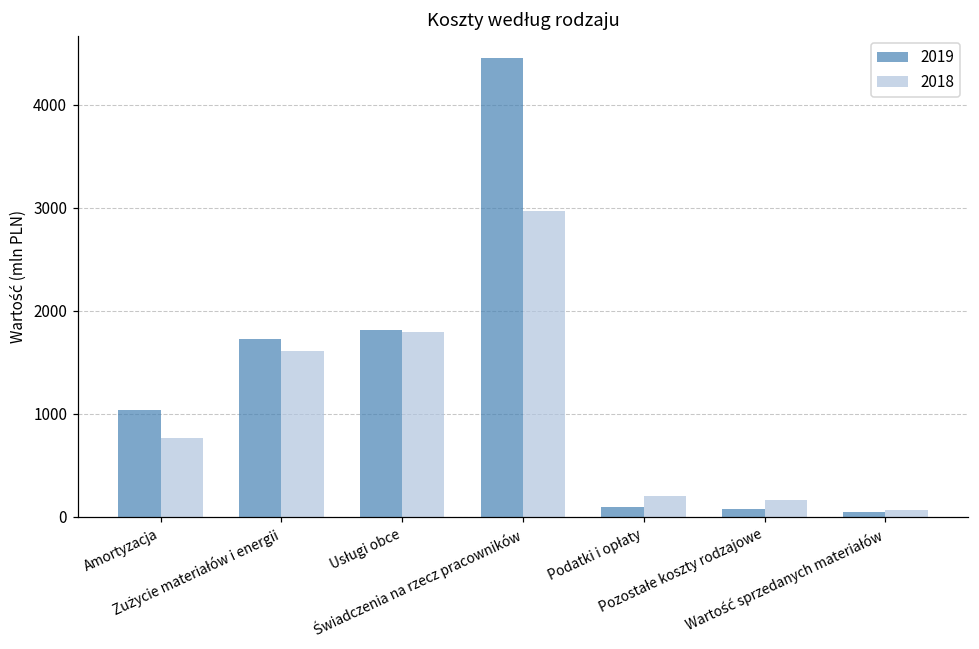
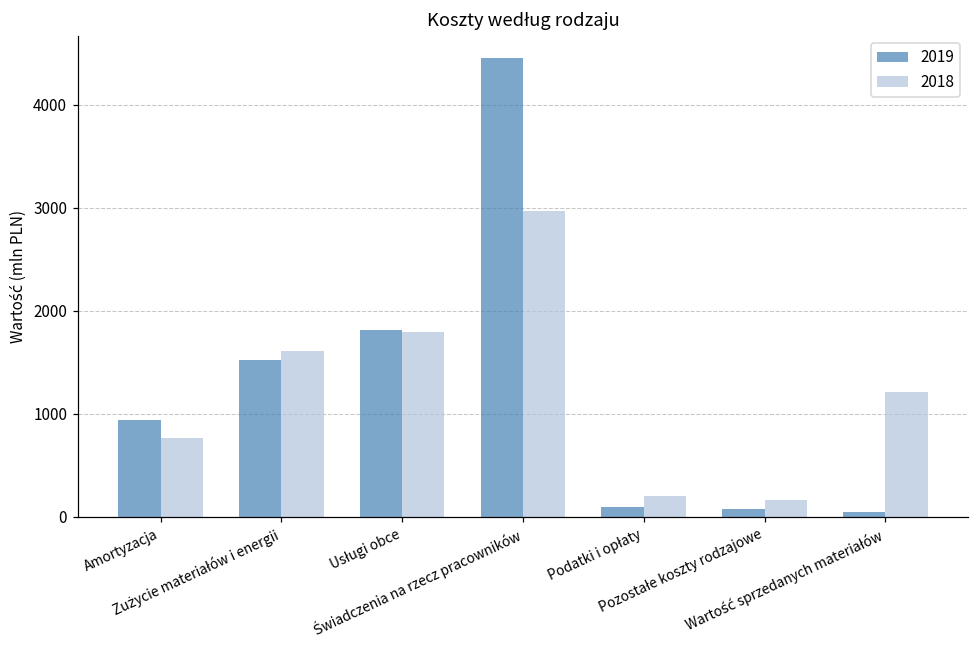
2019, Amortyzacja: 1000 -> 900
2019, Zużycie materiałów i energii: 1700 -> 1500
2018, Wartość sprzedanych materiałów: 100 -> 1200
